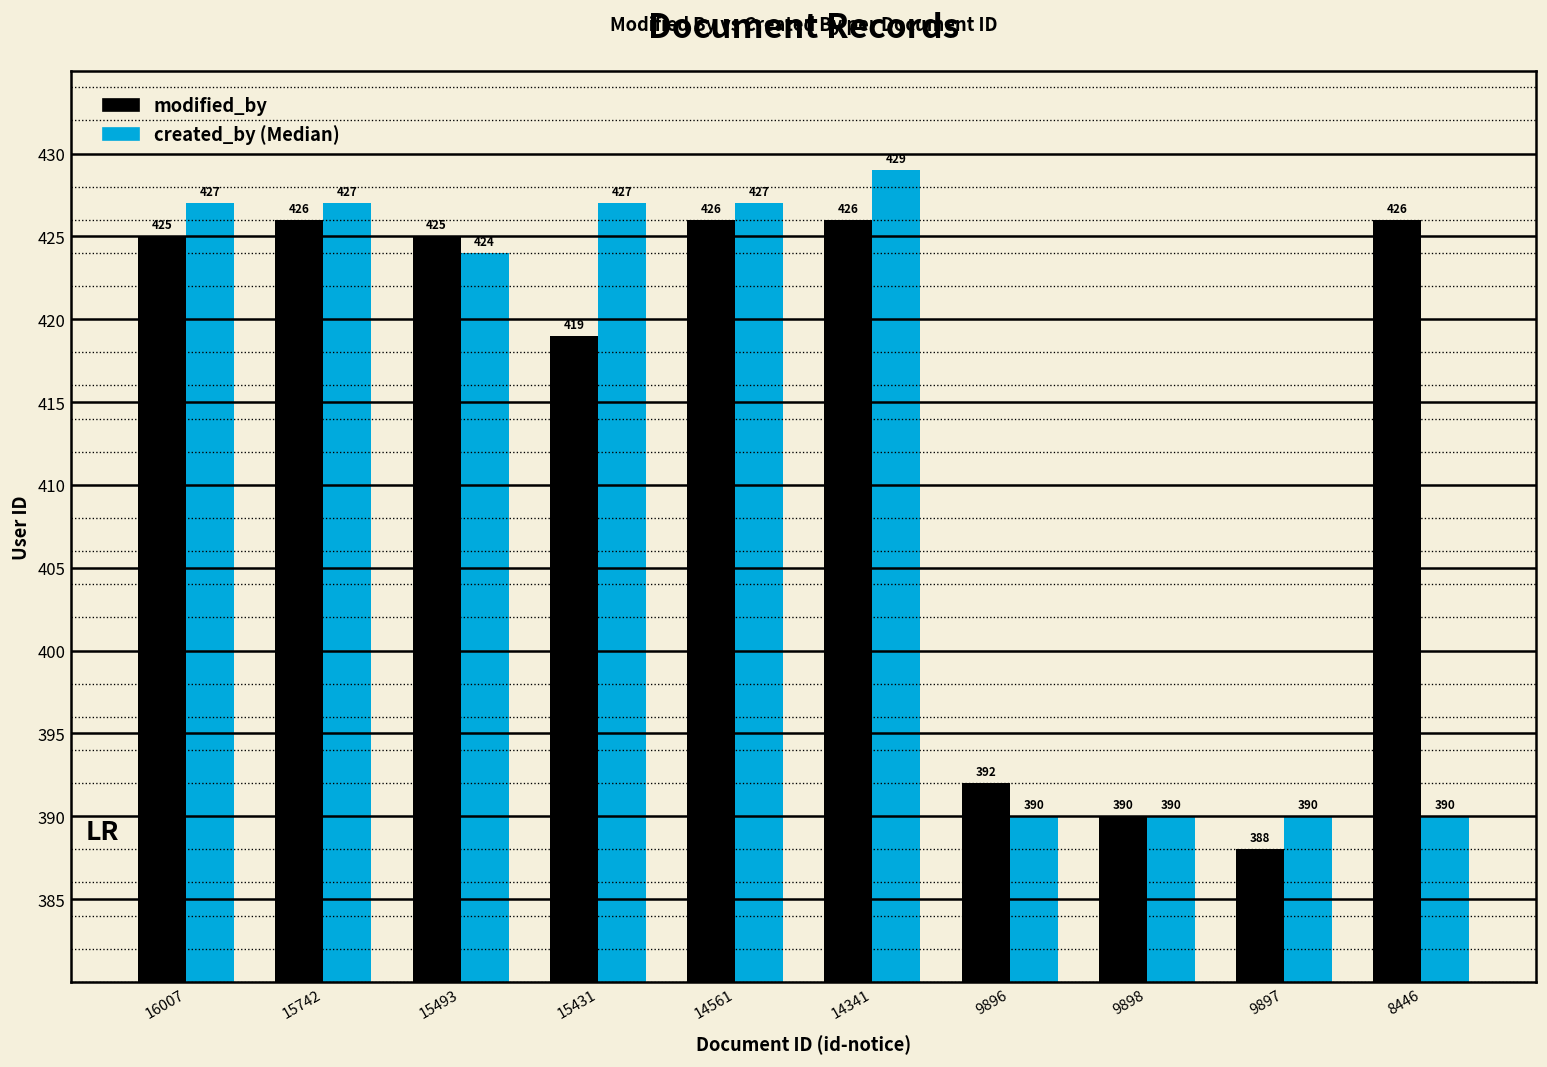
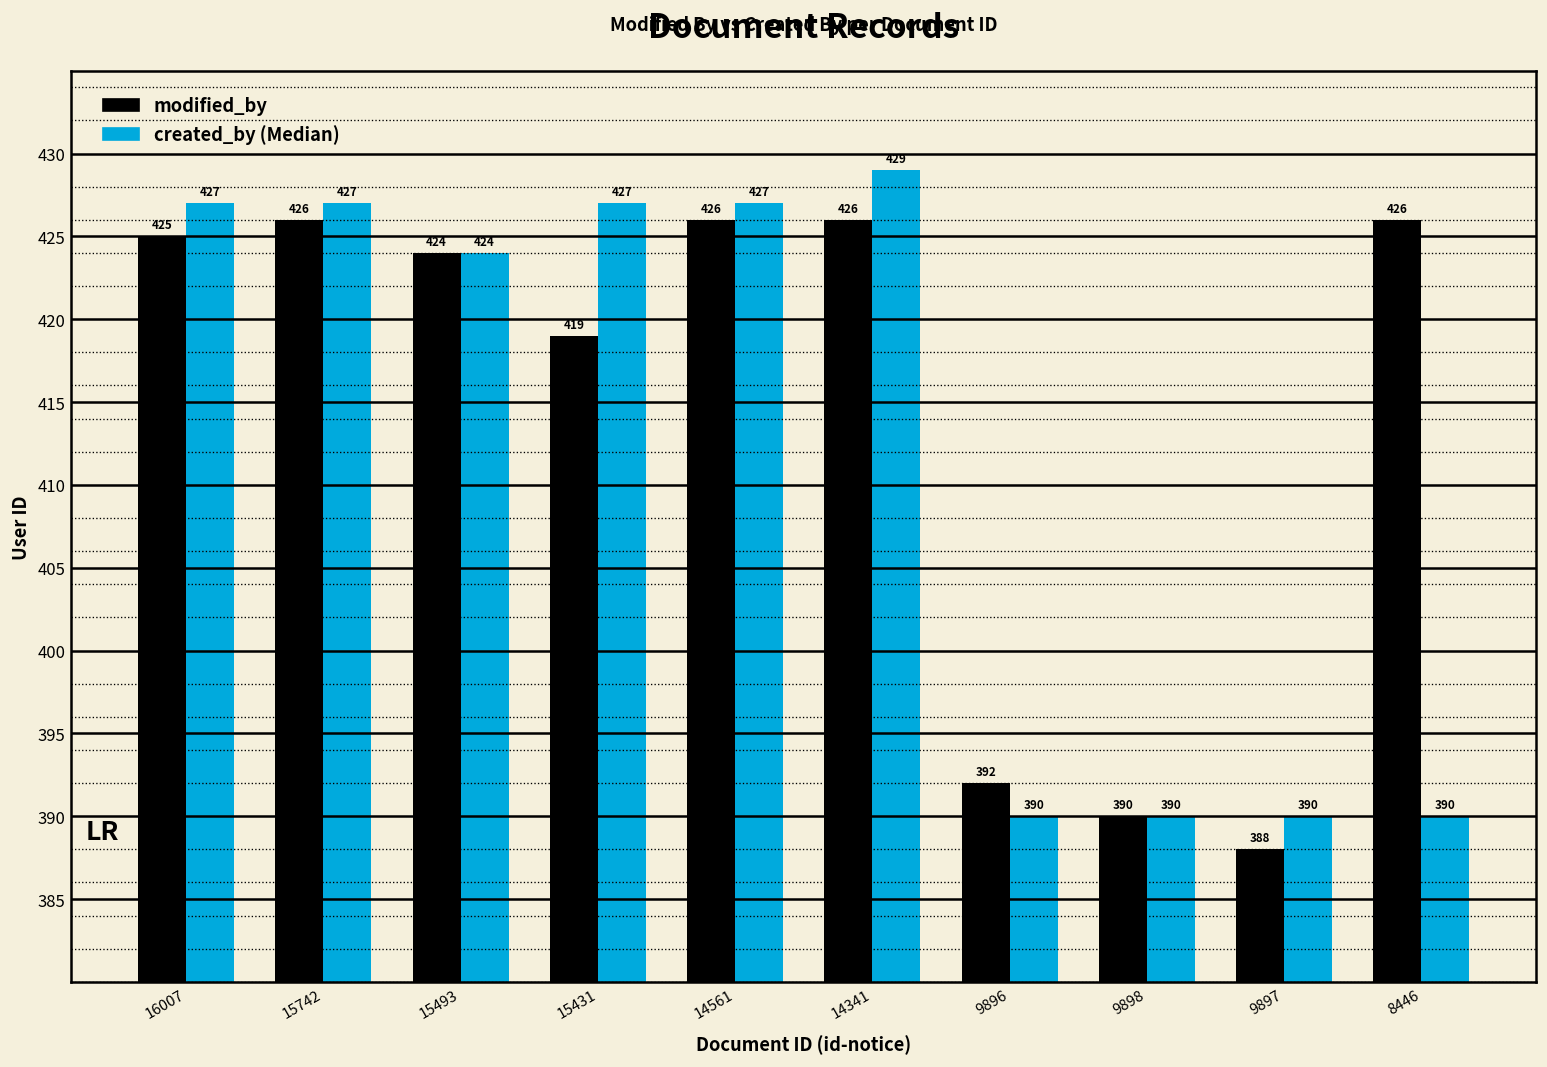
modified_by, 15493: 425 -> 424
